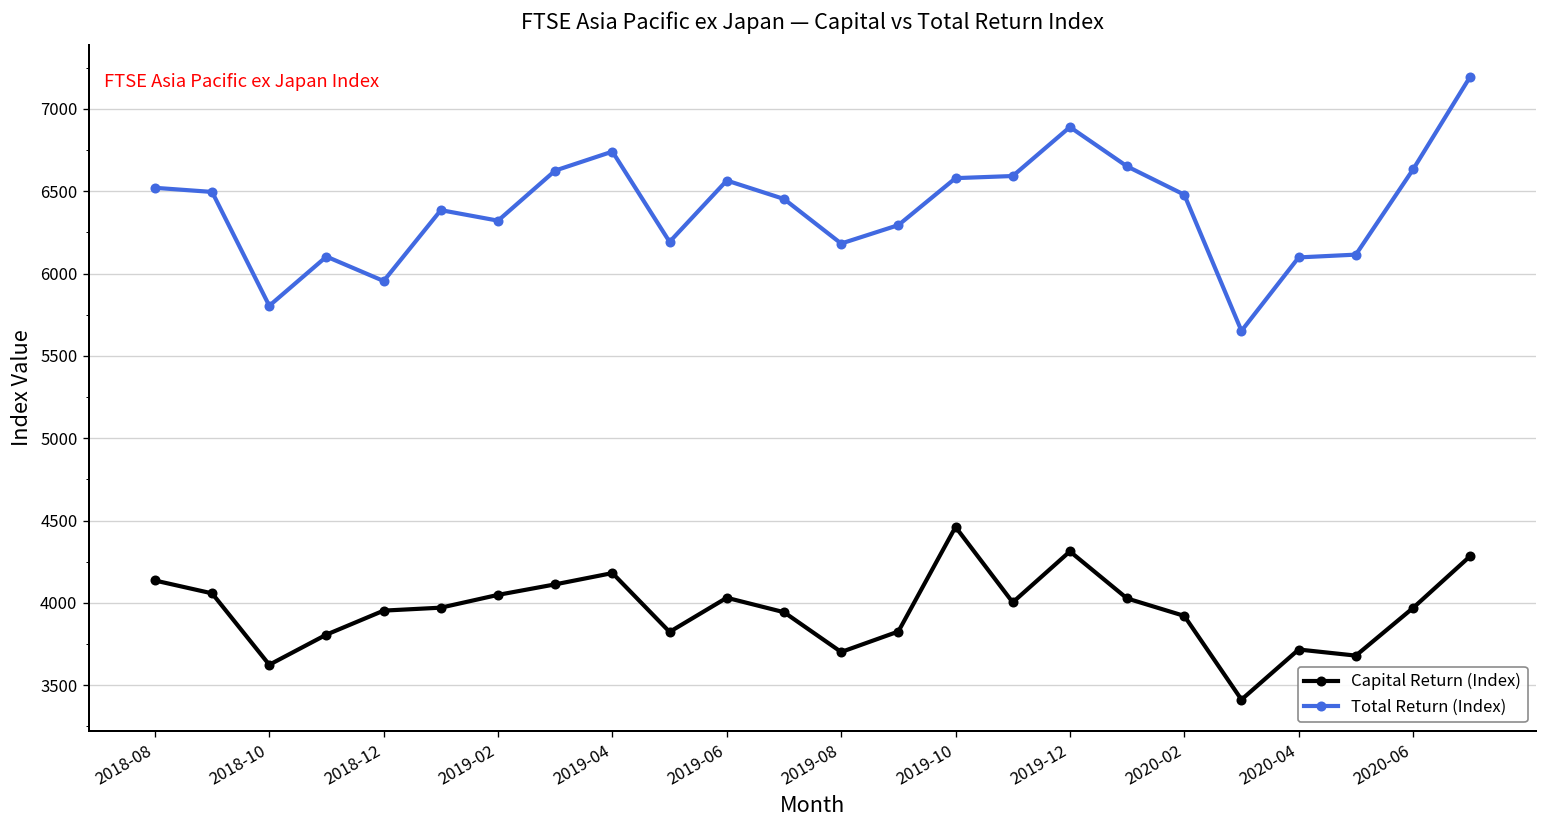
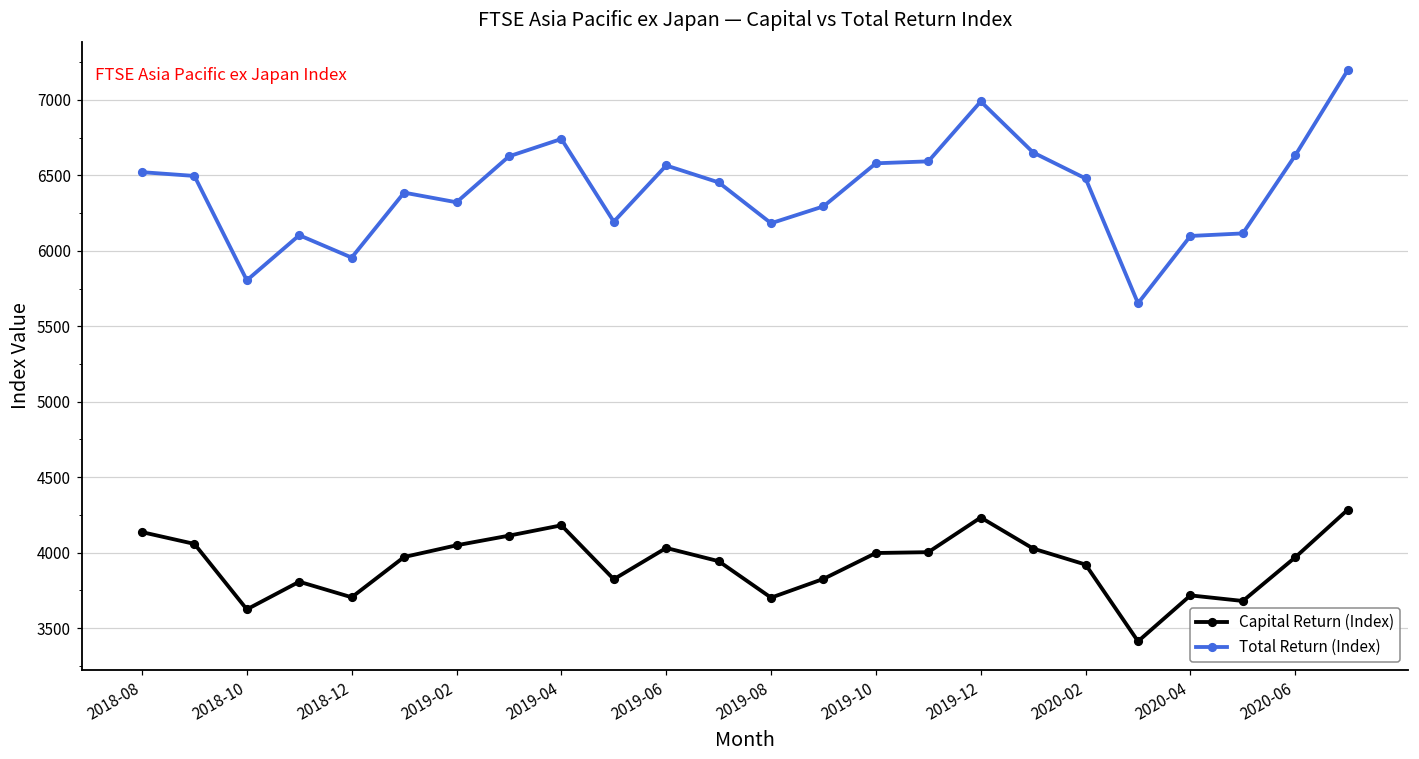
Capital Return (Index), 2018-12: 3950 -> 3700
Capital Return (Index), 2019-10: 4460 -> 4000
Capital Return (Index), 2019-12: 4310 -> 4230
Total Return (Index), 2019-12: 6890 -> 6990
